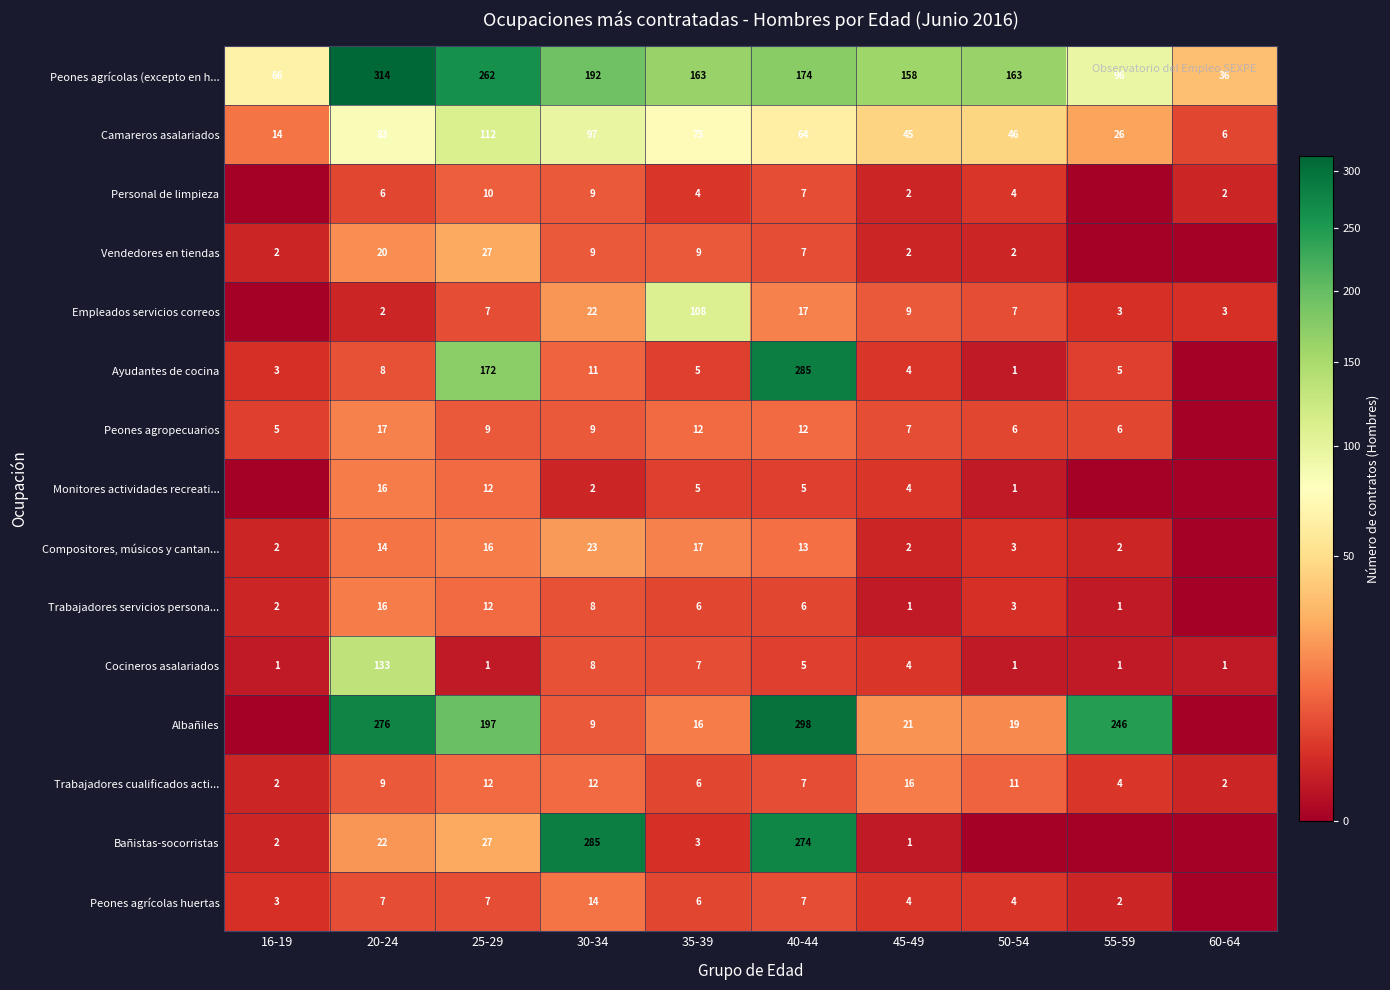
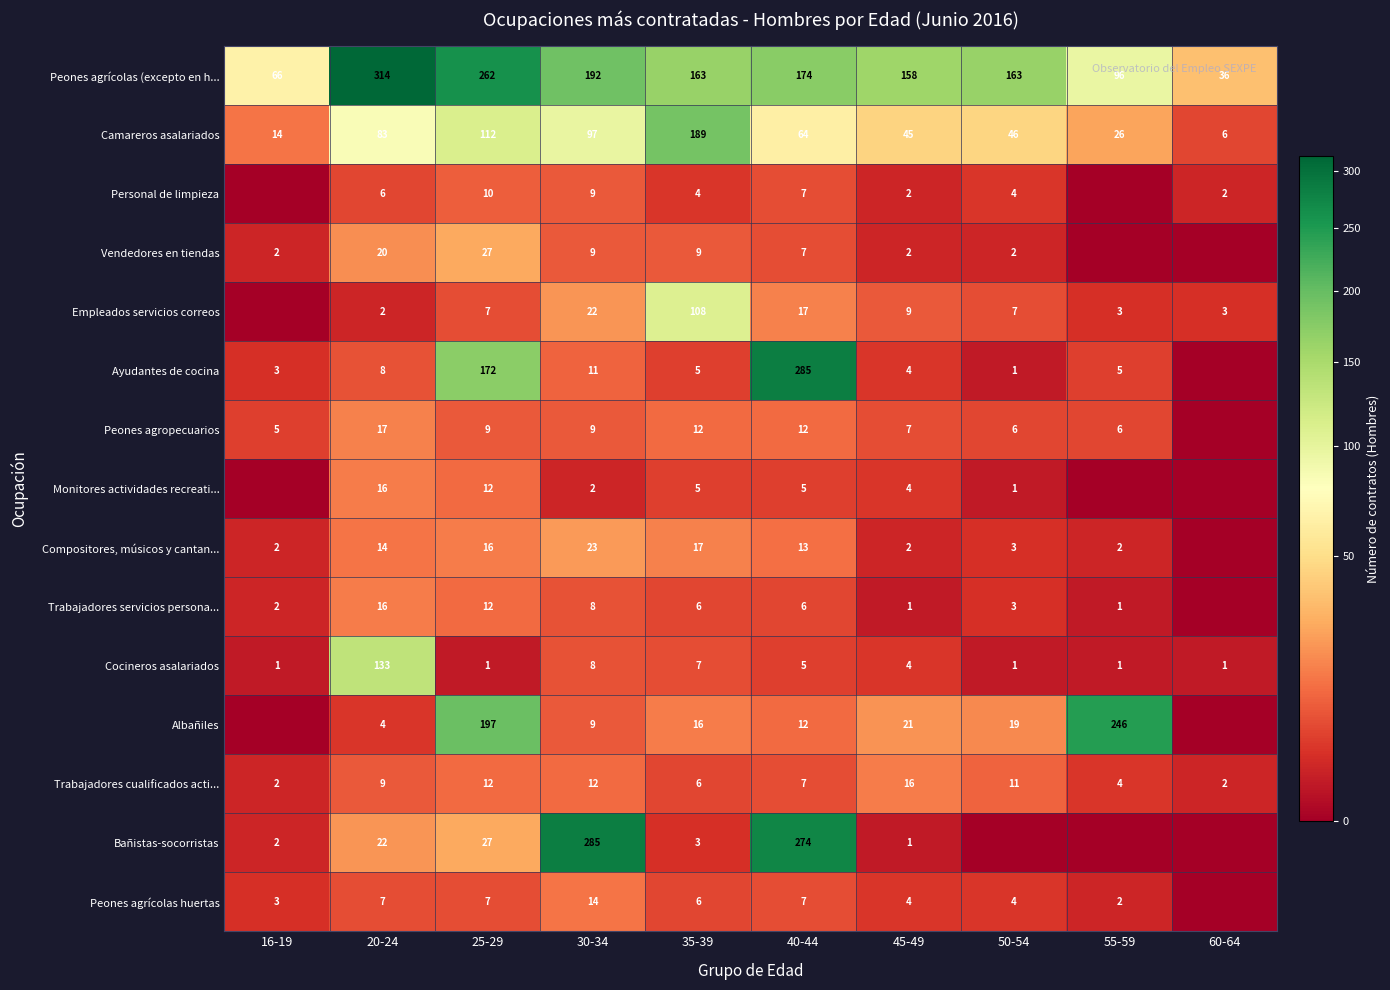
Camareros asalariados, 35-39: 75 -> 189
Albañiles, 20-24: 276 -> 4
Albañiles, 40-44: 298 -> 12
